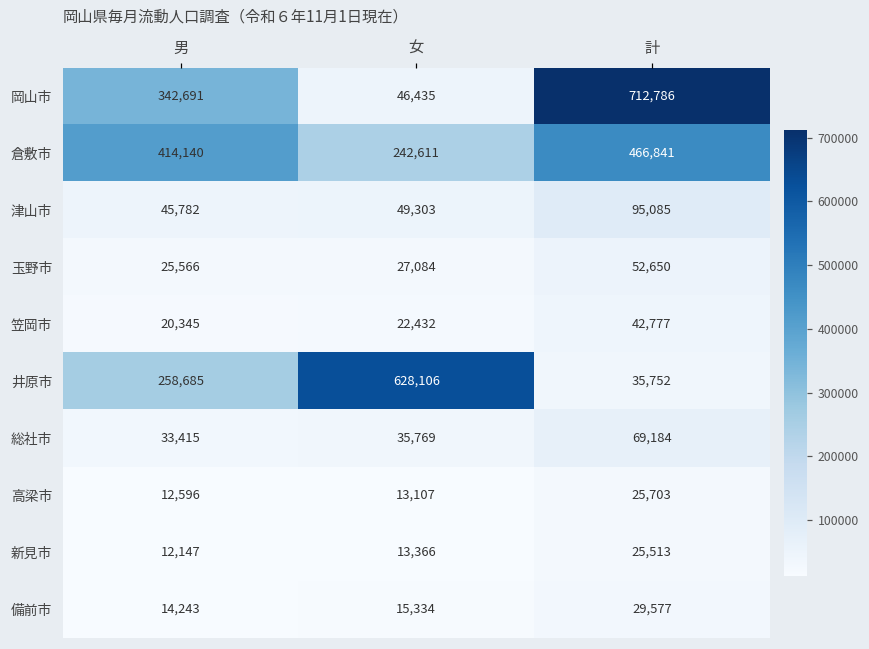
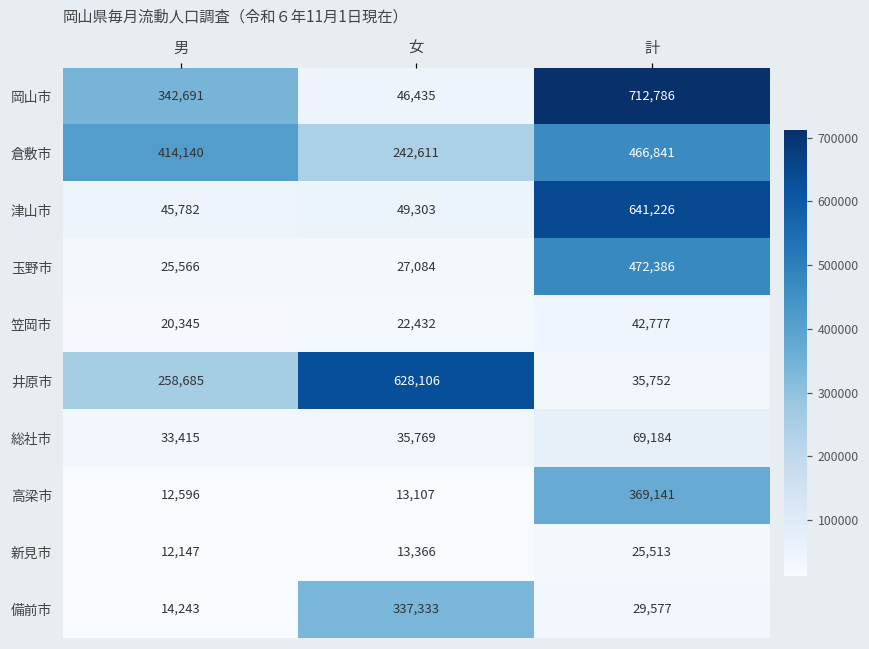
津山市, 計: 95,085 -> 641,226
玉野市, 計: 52,650 -> 472,386
高梁市, 計: 25,703 -> 369,141
備前市, 女: 15,334 -> 337,333
